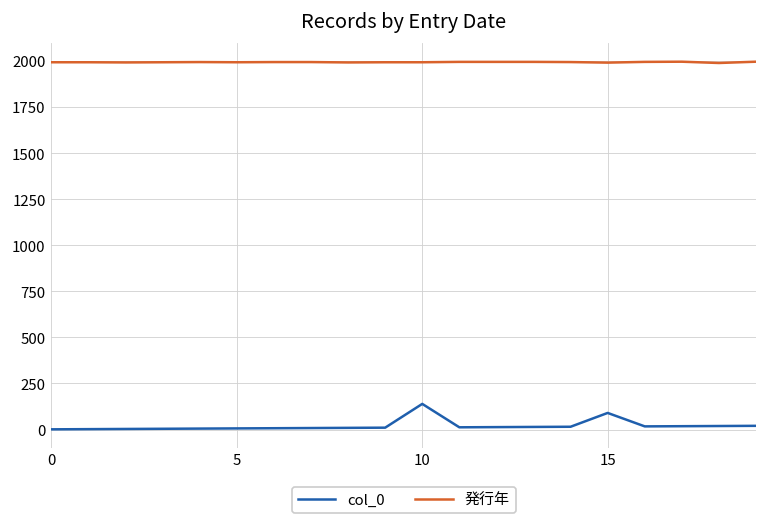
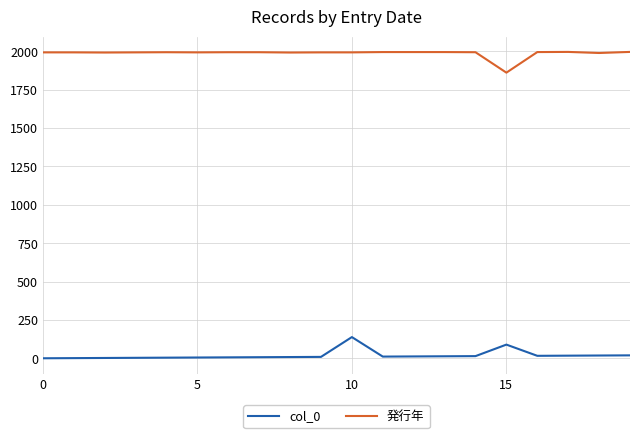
発行年, 15: 1990 -> 1860
